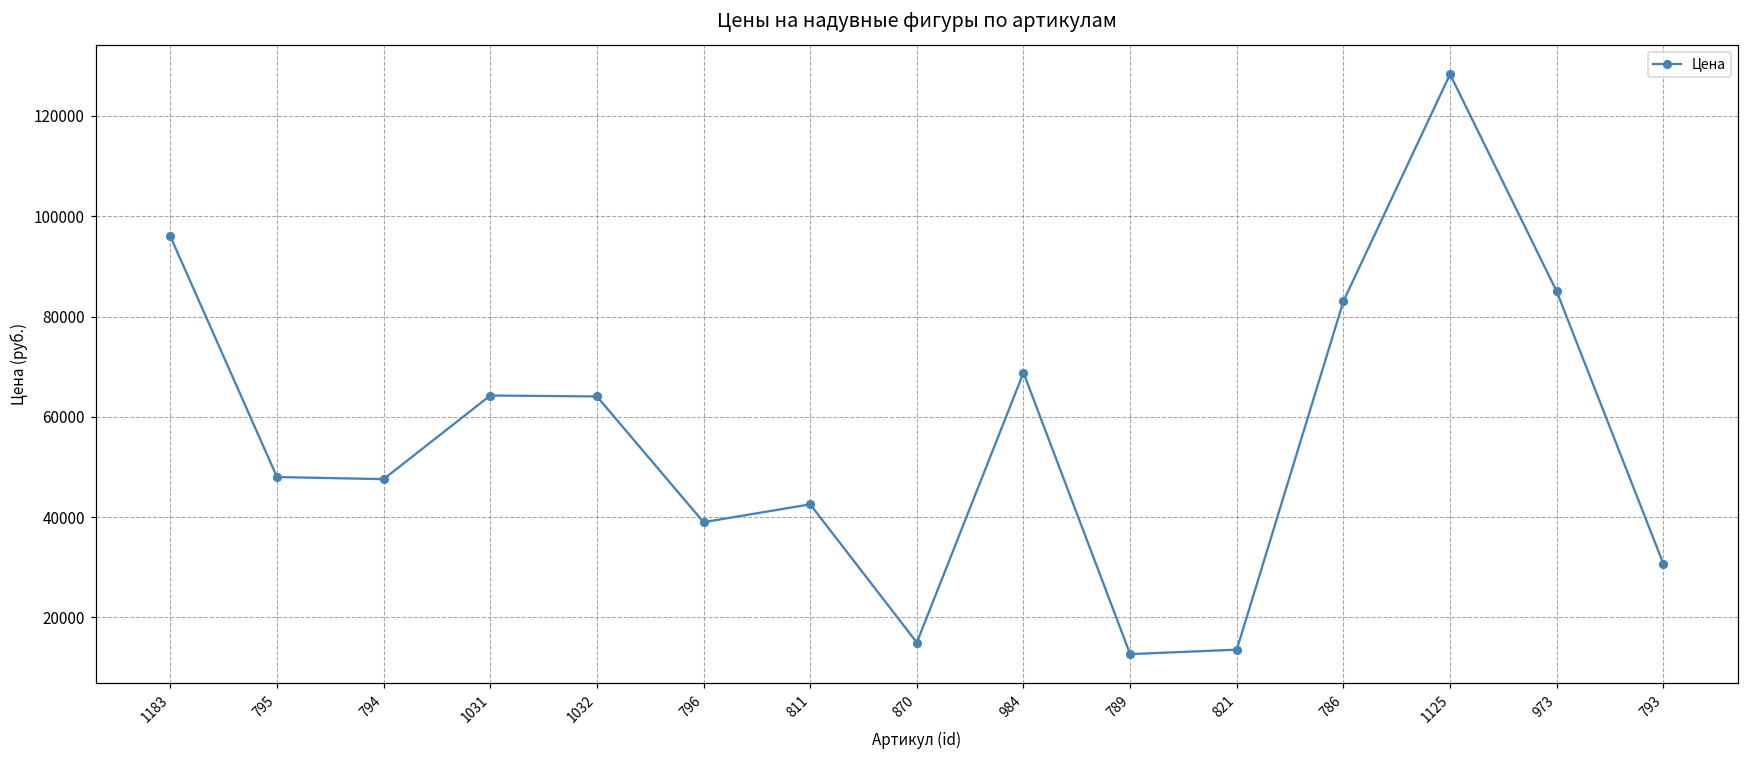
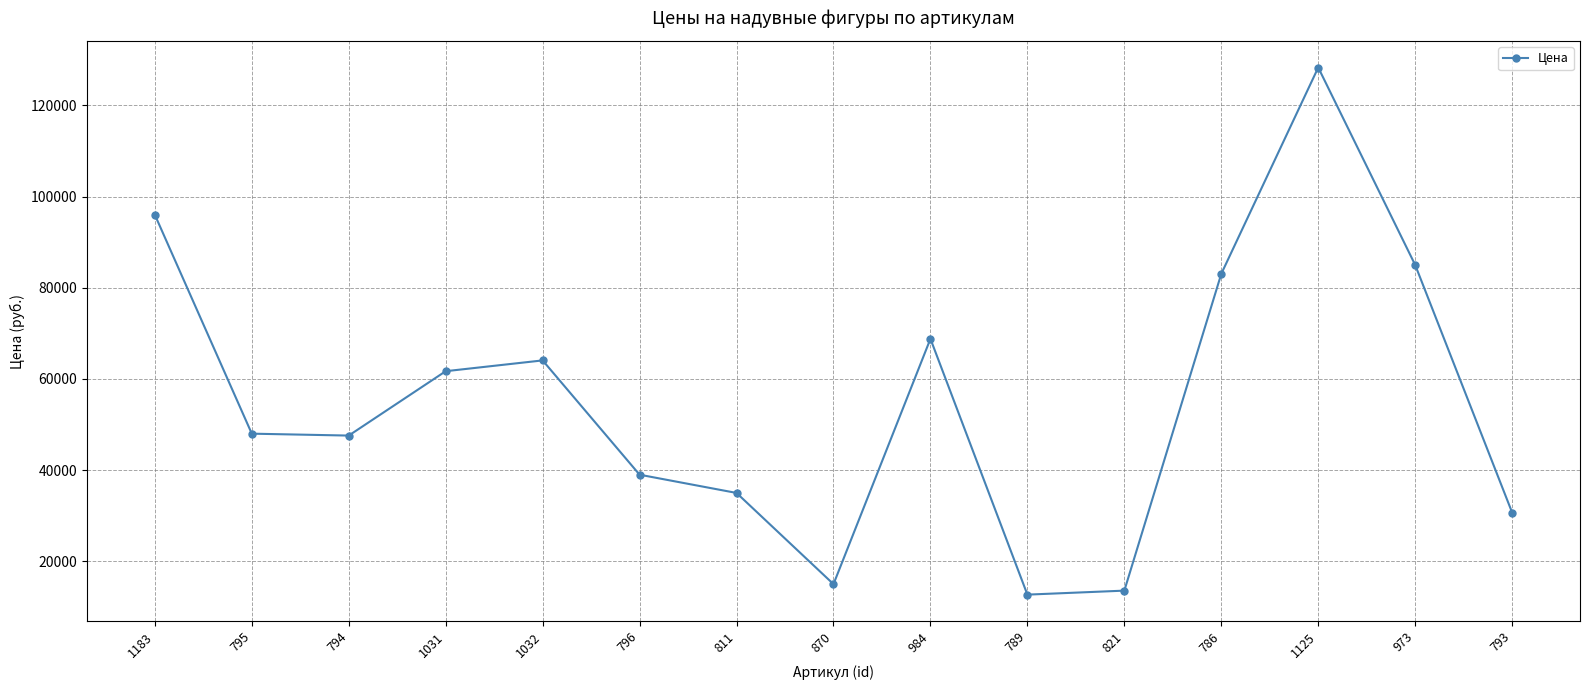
1031: 64000 -> 62000
811: 43000 -> 35000
